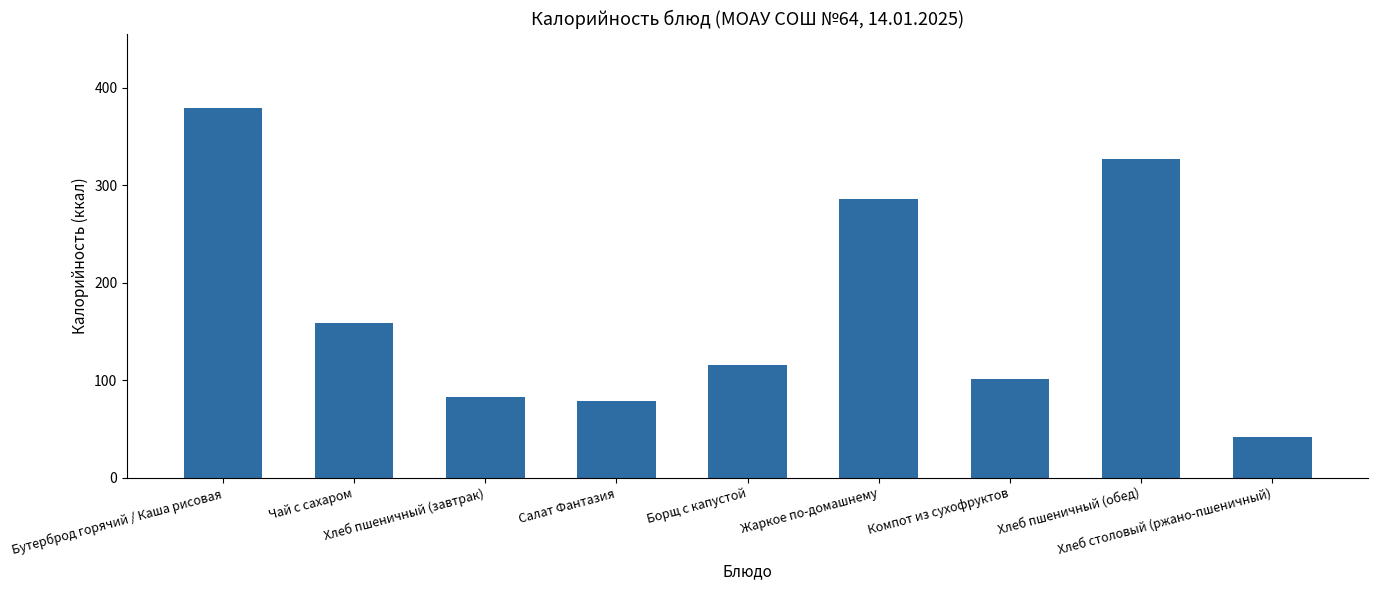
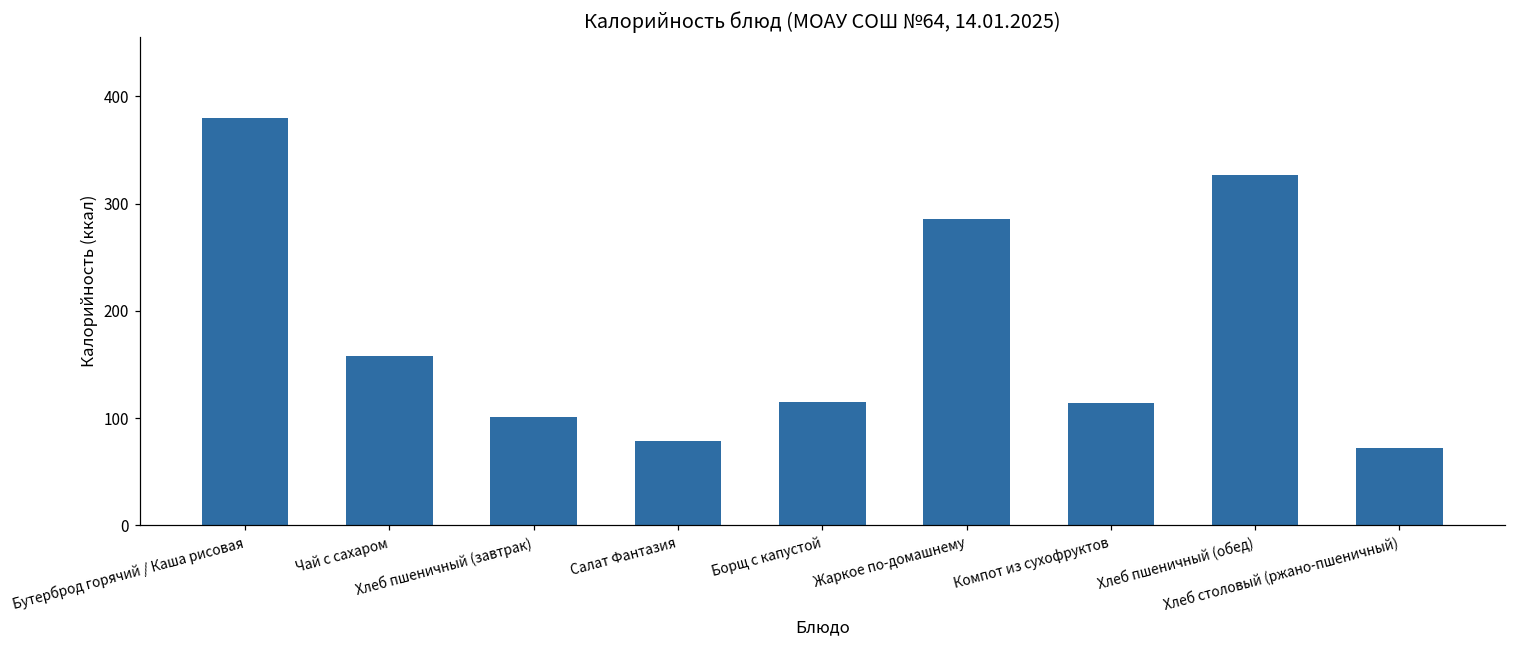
Хлеб пшеничный (завтрак): 80 -> 100
Компот из сухофруктов: 100 -> 110
Хлеб столовый (ржано-пшеничный): 40 -> 70
